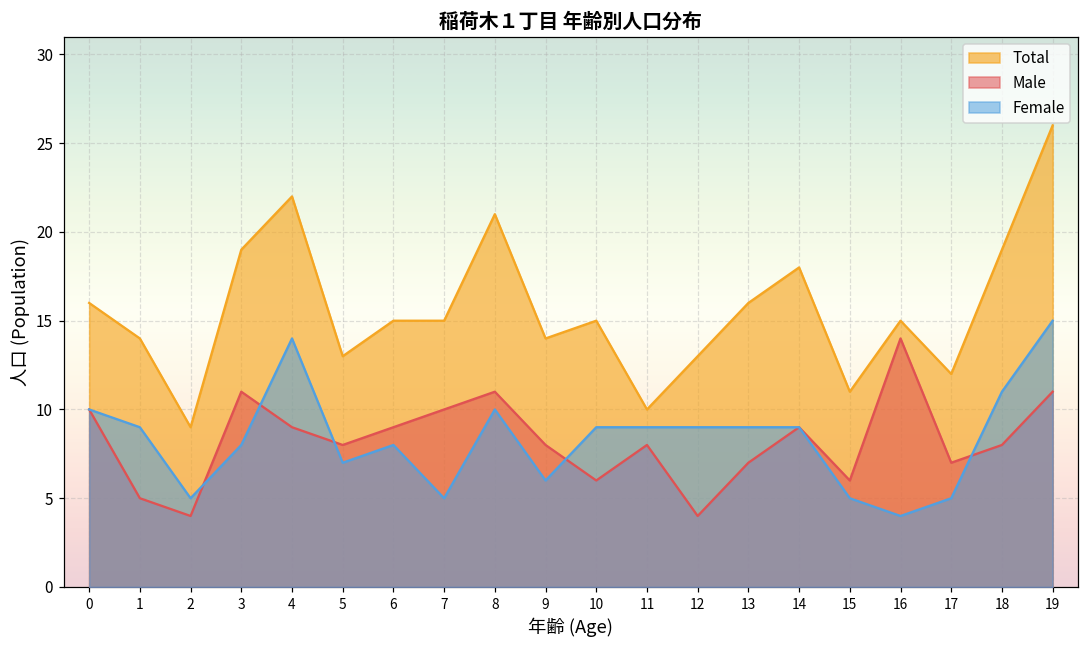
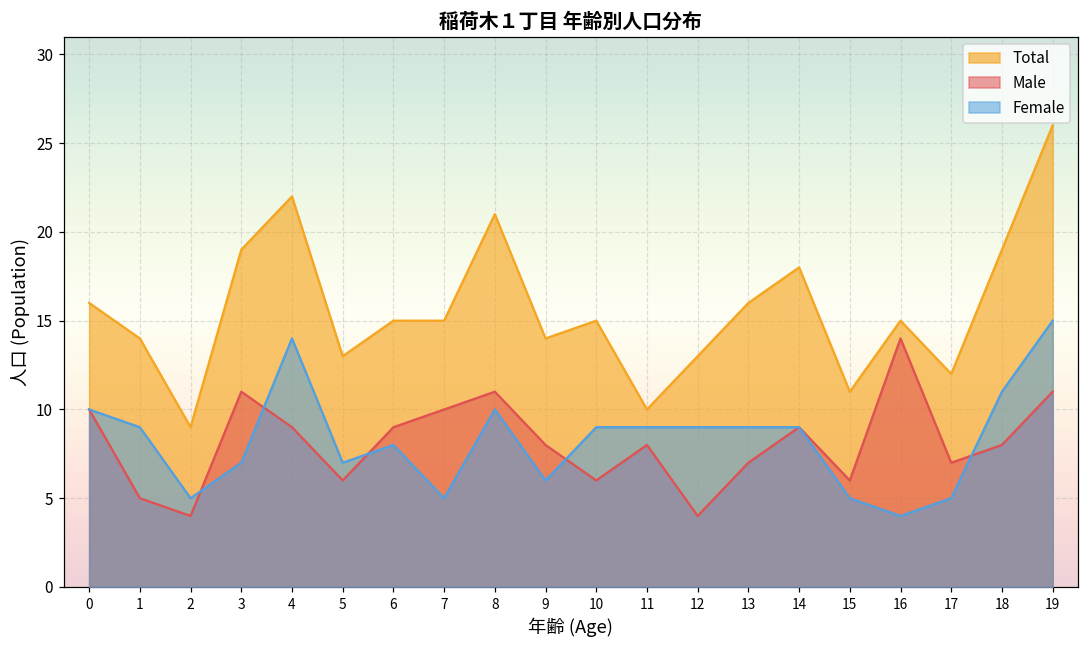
Female, 3: 8 -> 7
Male, 5: 8 -> 6
